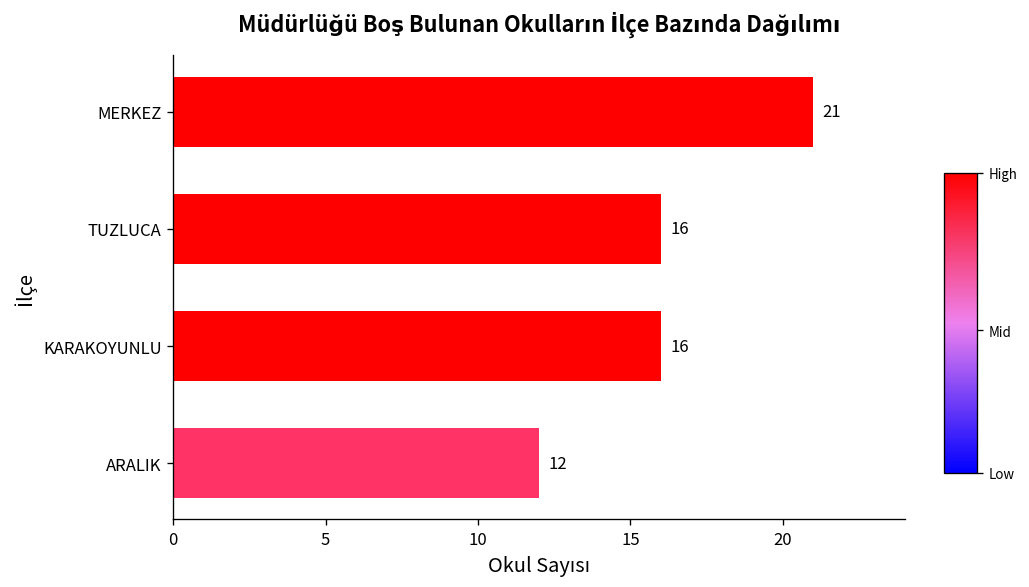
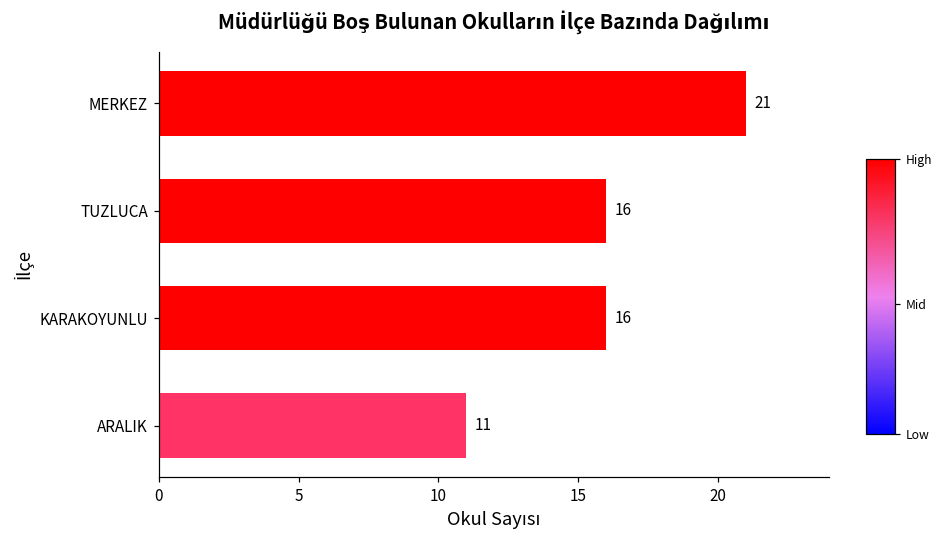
ARALIK: 12 -> 11
